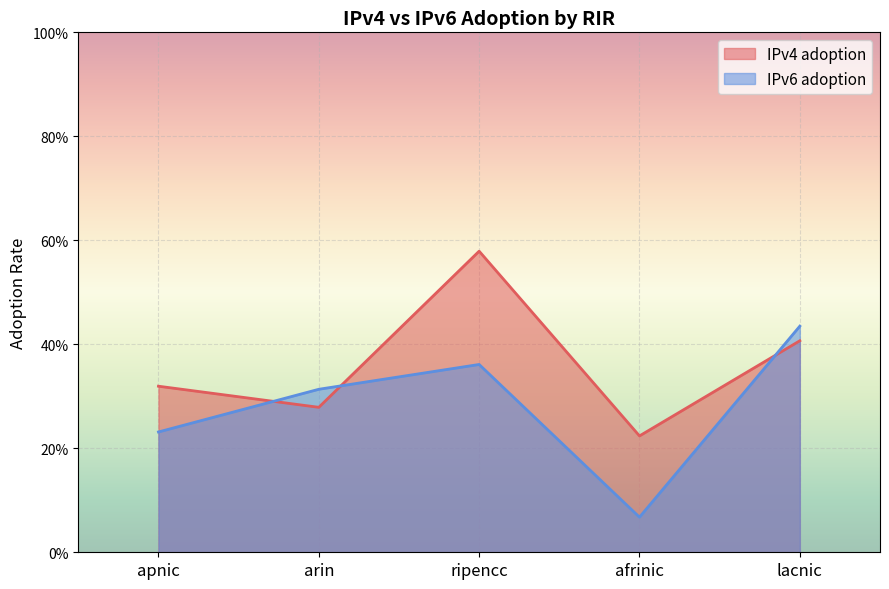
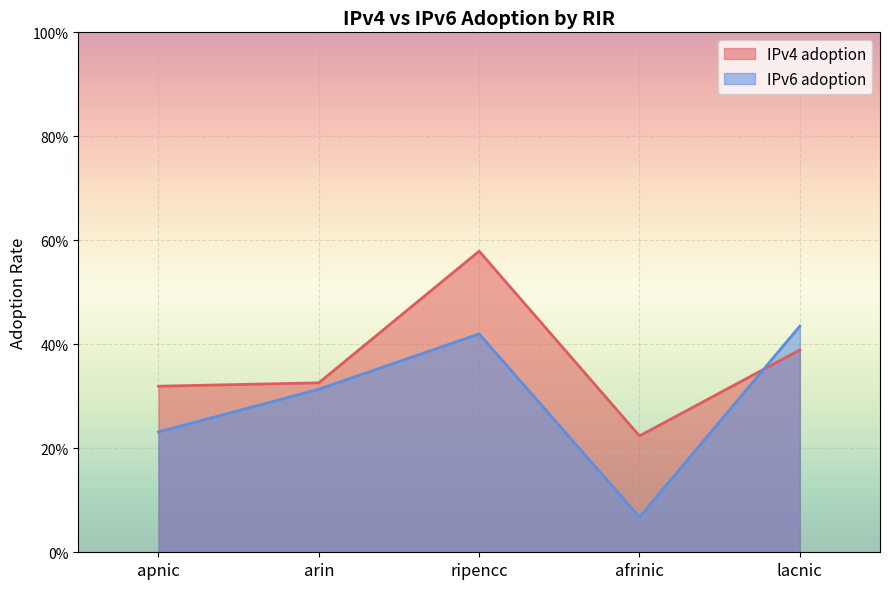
IPv4 adoption, arin: 28% -> 33%
IPv6 adoption, ripencc: 36% -> 42%
IPv4 adoption, lacnic: 41% -> 39%
